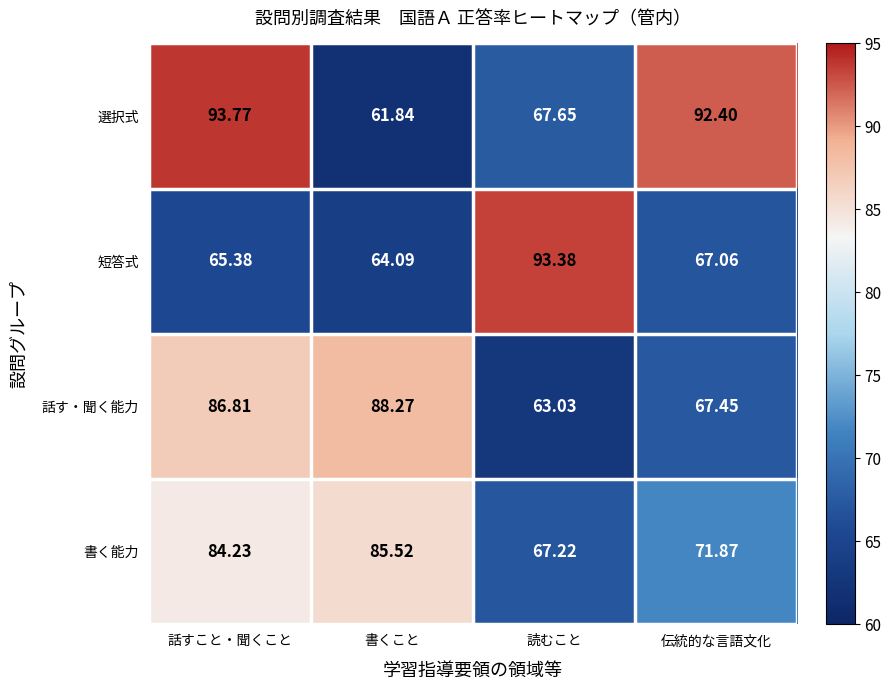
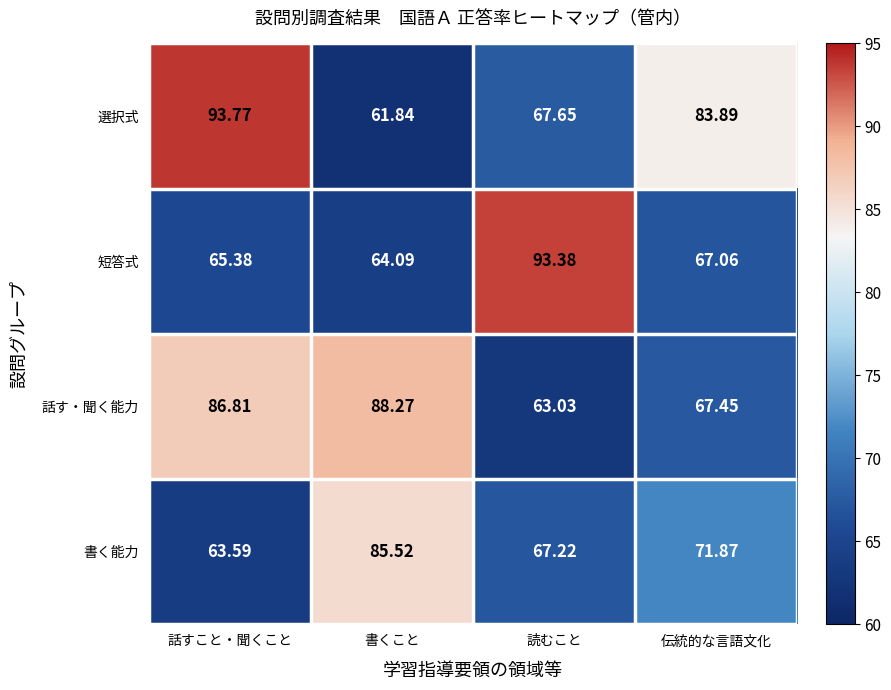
選択式, 伝統的な言語文化: 92.40 -> 83.89
書く能力, 話すこと・聞くこと: 84.23 -> 63.59
